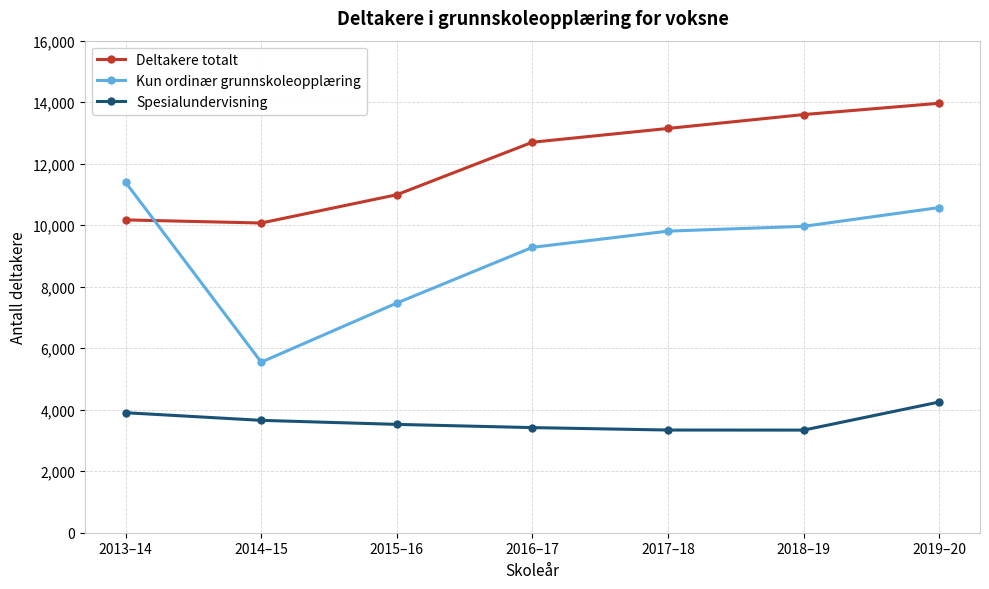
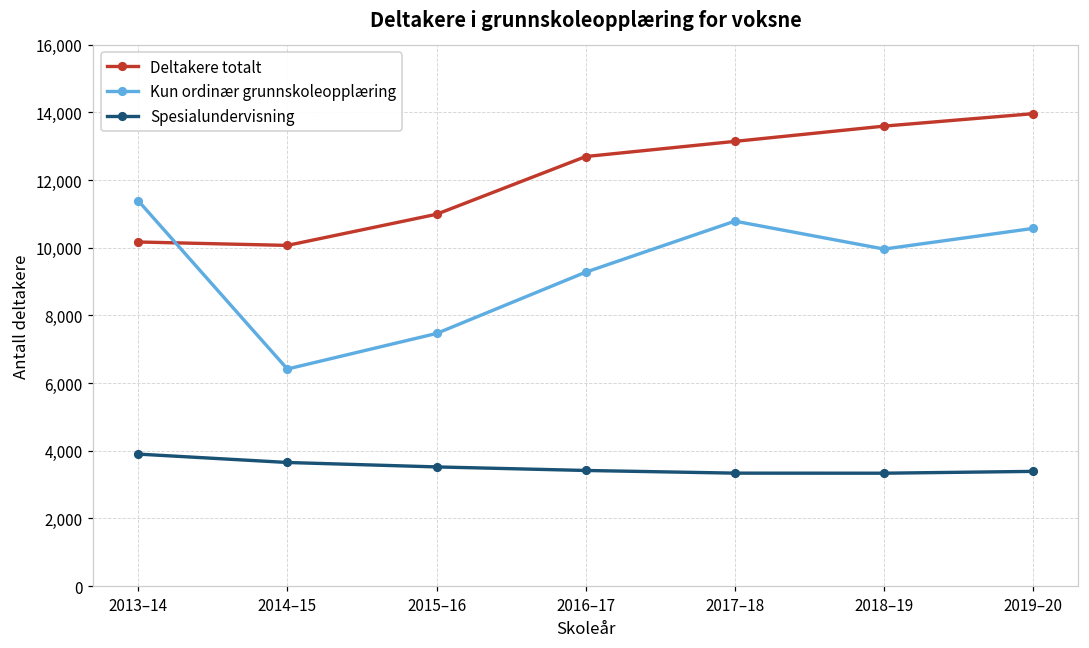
Kun ordinær grunnskoleopplæring, 2014–15: 5,500 -> 6,400
Kun ordinær grunnskoleopplæring, 2017–18: 9,800 -> 10,800
Spesialundervisning, 2019–20: 4,300 -> 3,400
